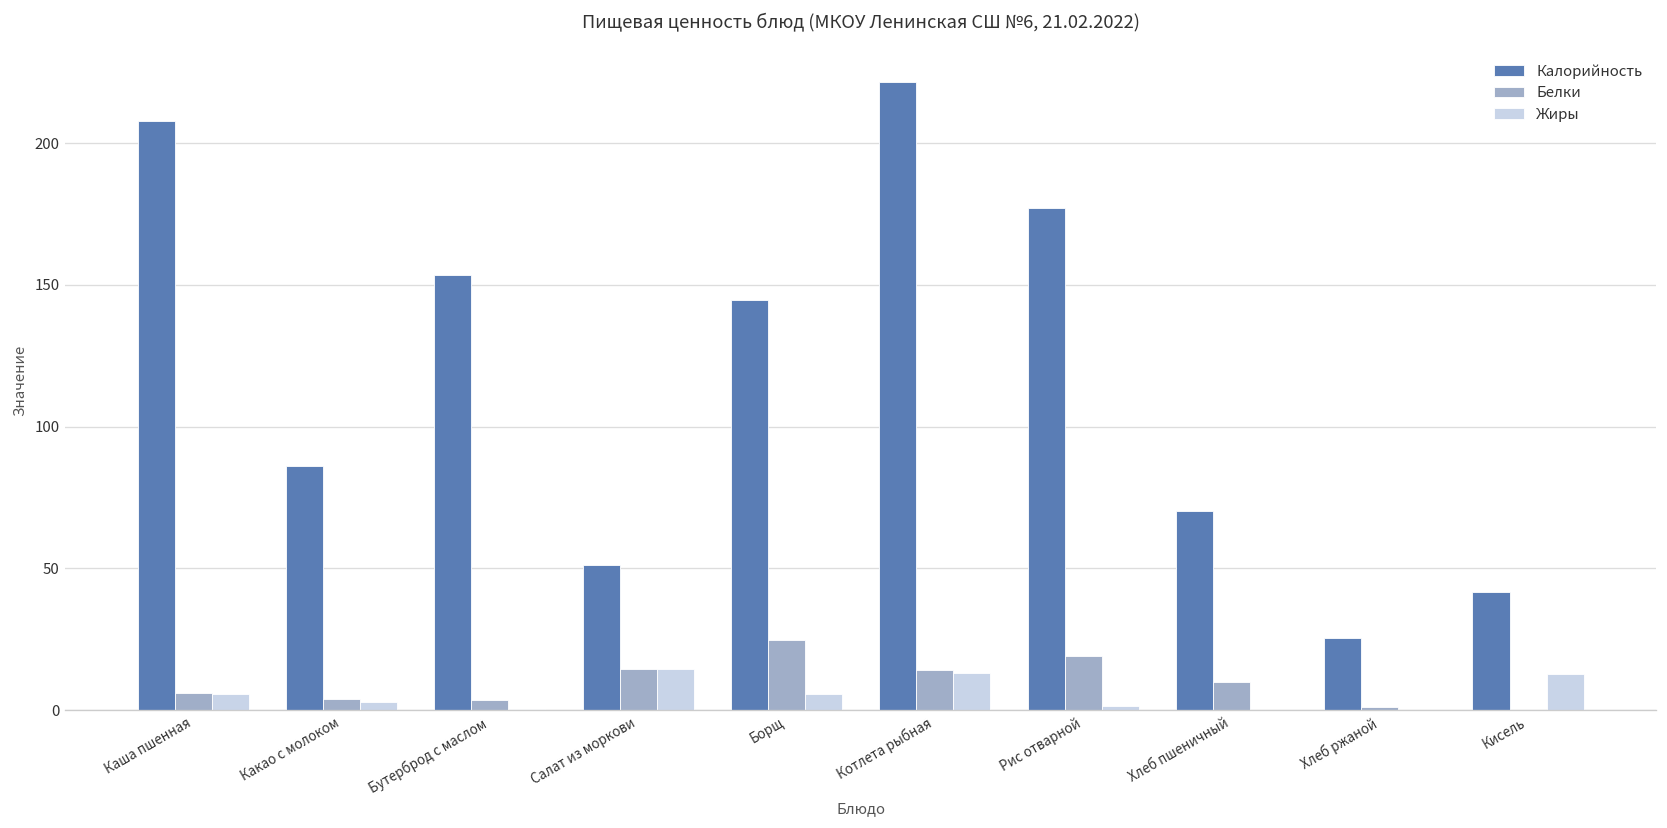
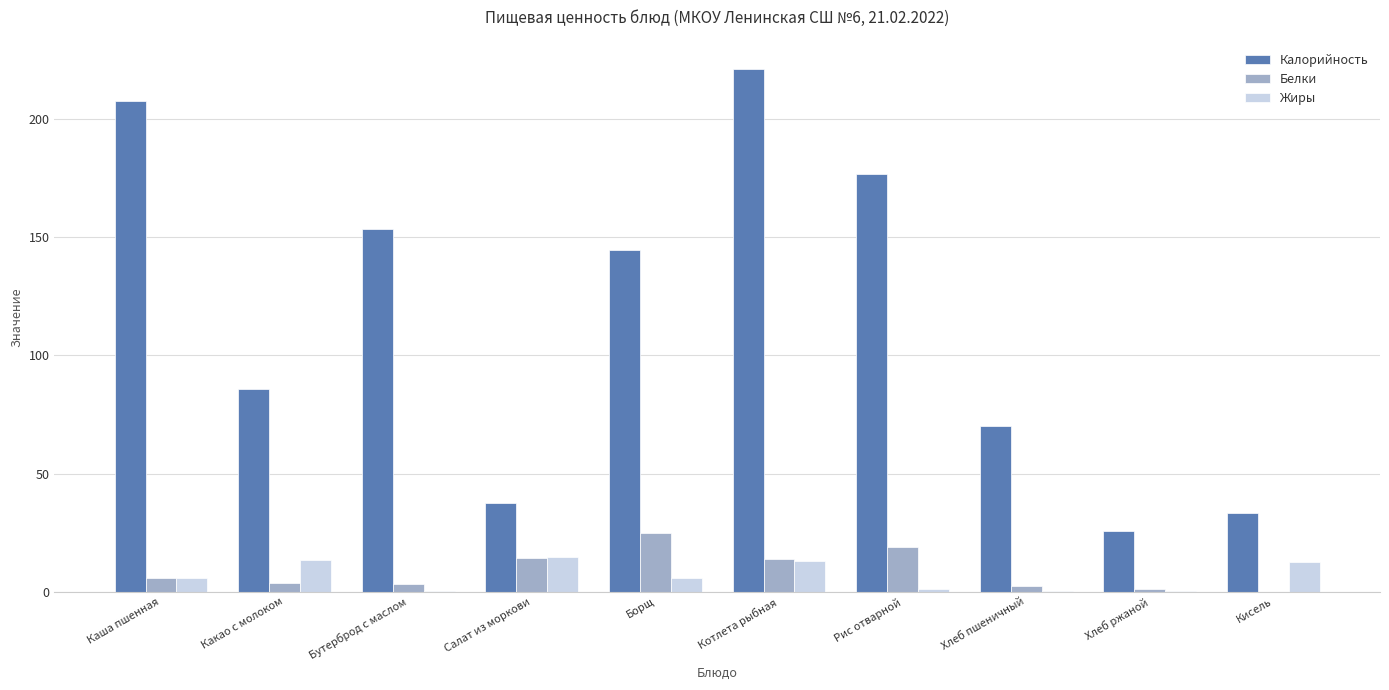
Жиры, Какао с молоком: 3 -> 13
Калорийность, Салат из моркови: 51 -> 38
Белки, Хлеб пшеничный: 10 -> 2
Калорийность, Кисель: 42 -> 34
